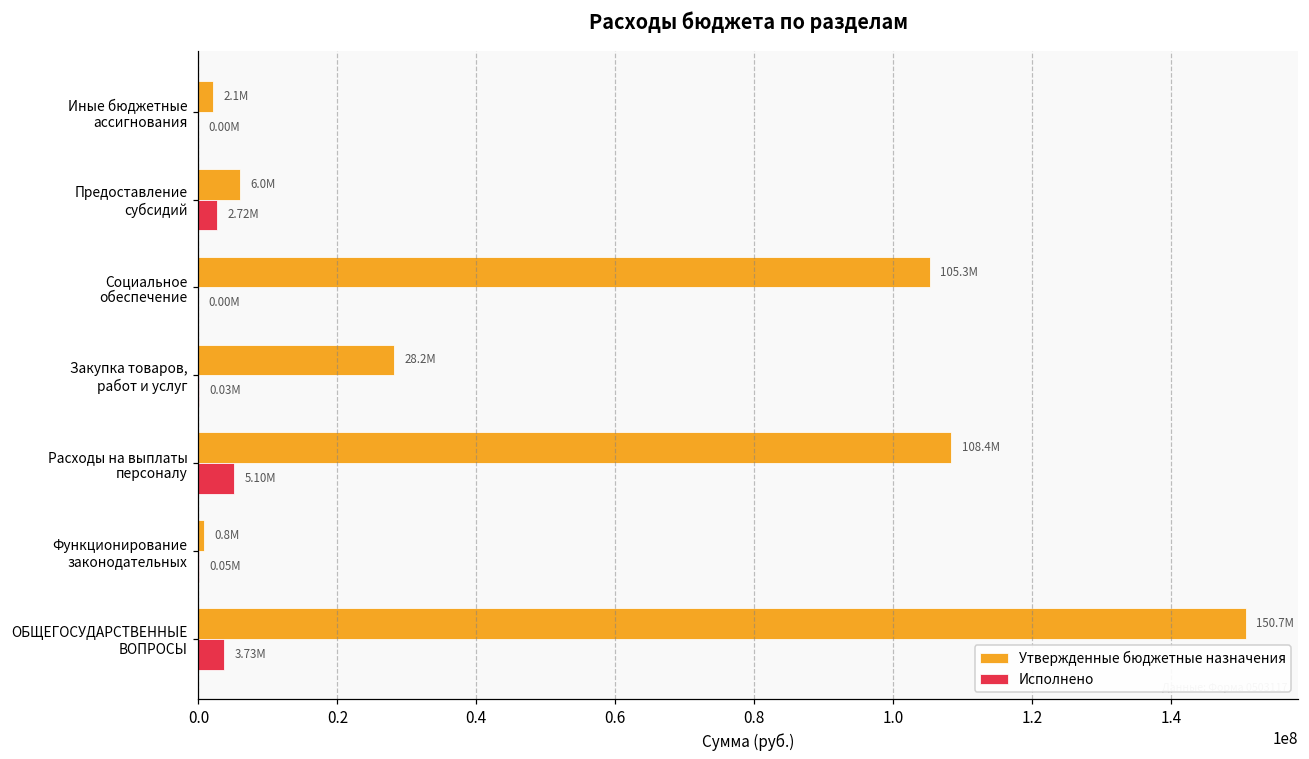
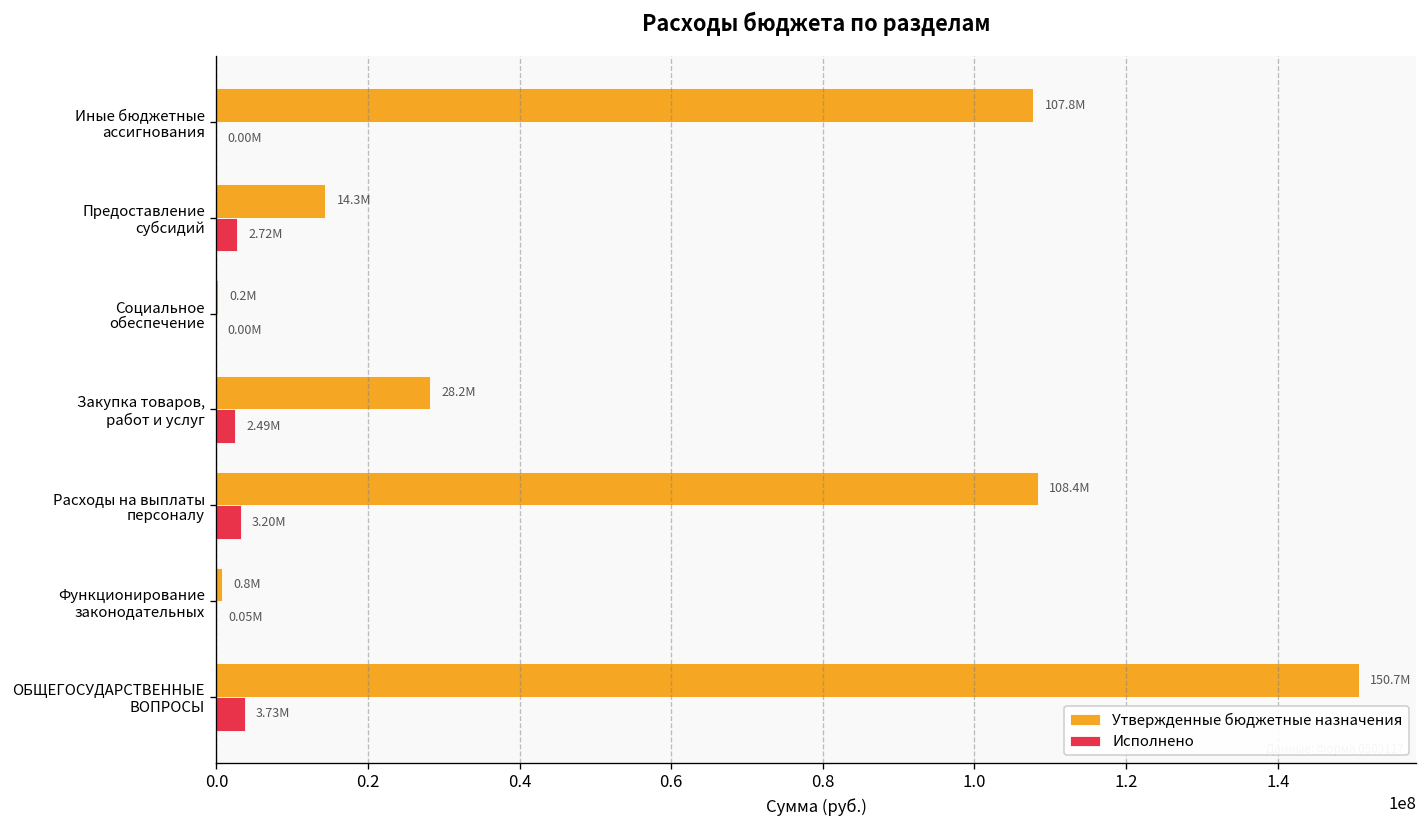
Утвержденные бюджетные назначения, Иные бюджетные ассигнования: 2.1M -> 107.8M
Утвержденные бюджетные назначения, Предоставление субсидий: 6.0M -> 14.3M
Утвержденные бюджетные назначения, Социальное обеспечение: 105.3M -> 0.2M
Исполнено, Закупка товаров, работ и услуг: 0.03M -> 2.49M
Исполнено, Расходы на выплаты персоналу: 5.10M -> 3.20M
